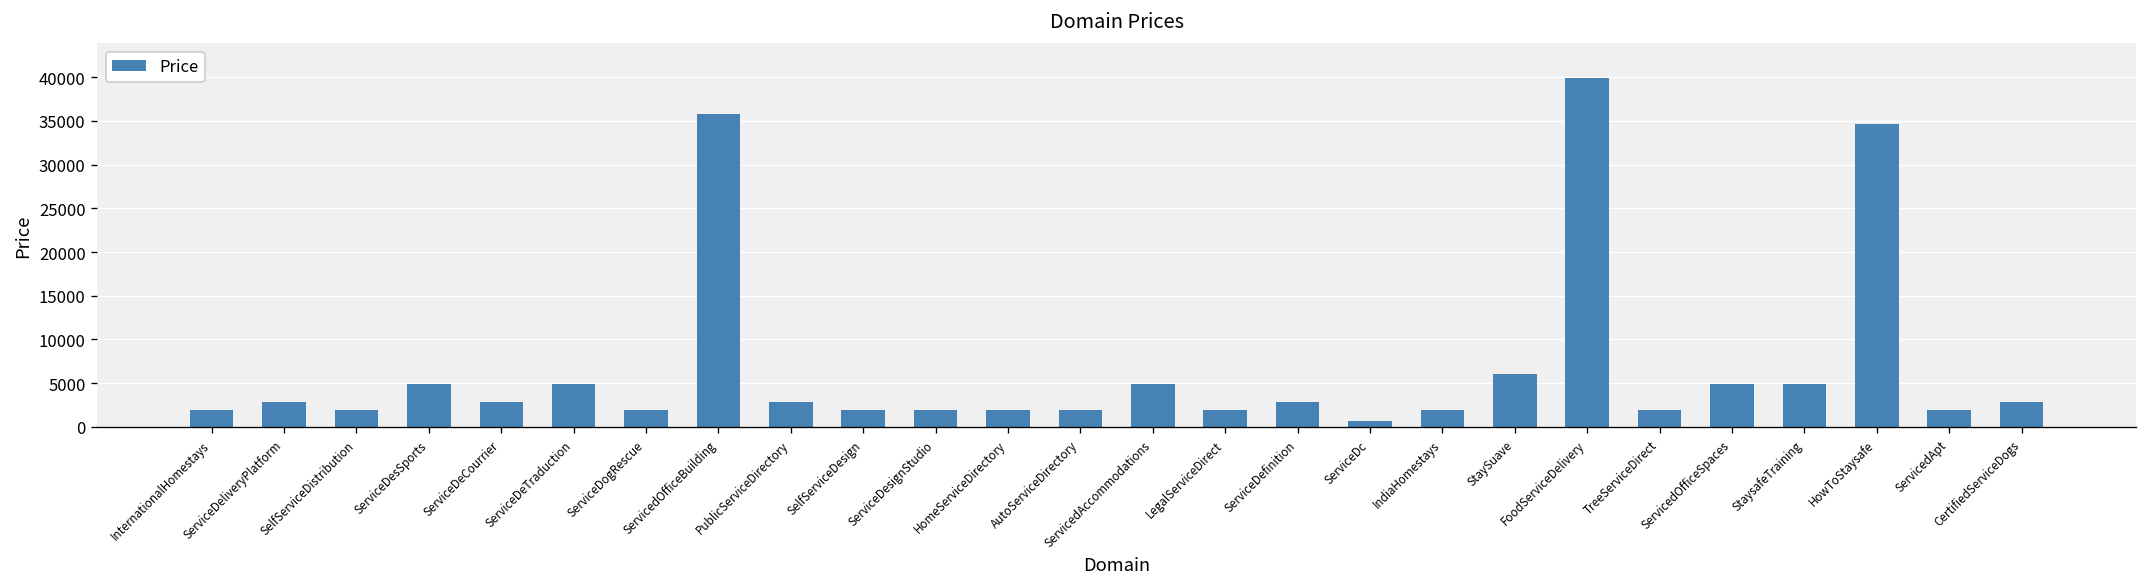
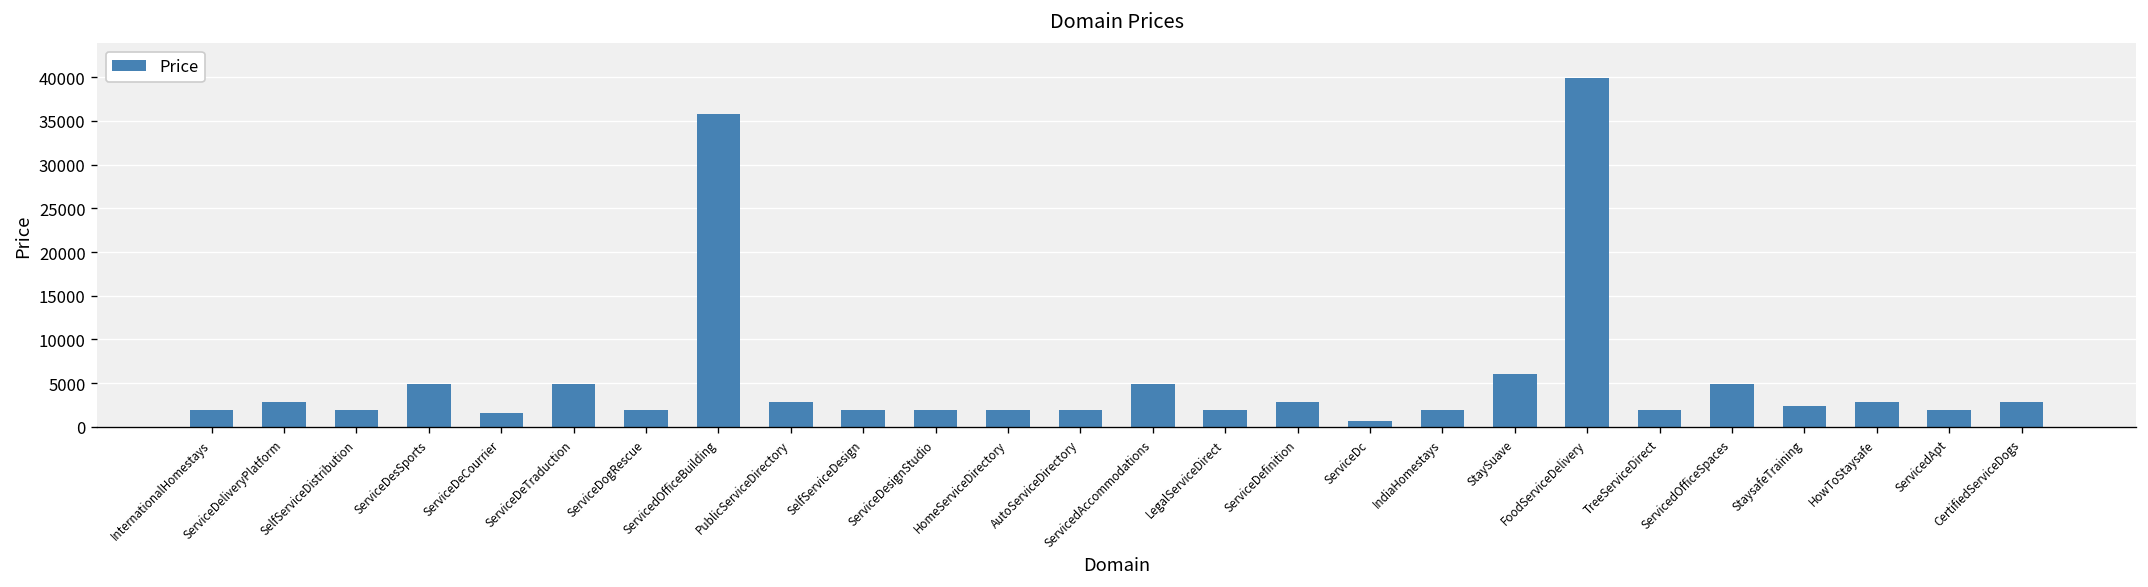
ServiceDeCourrier: 3000 -> 2000
StaysafeTraining: 5000 -> 2000
HowToStaysafe: 35000 -> 3000
